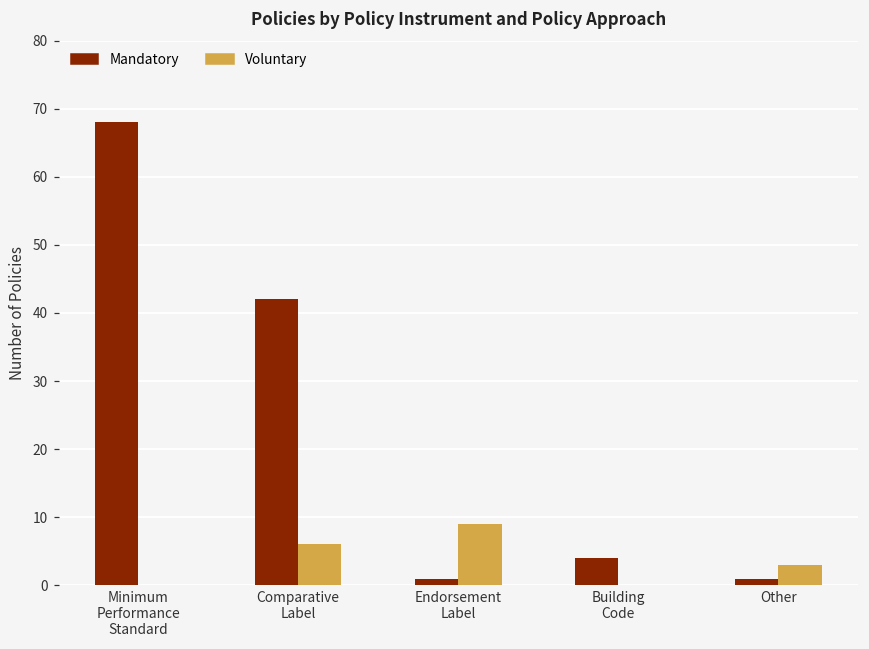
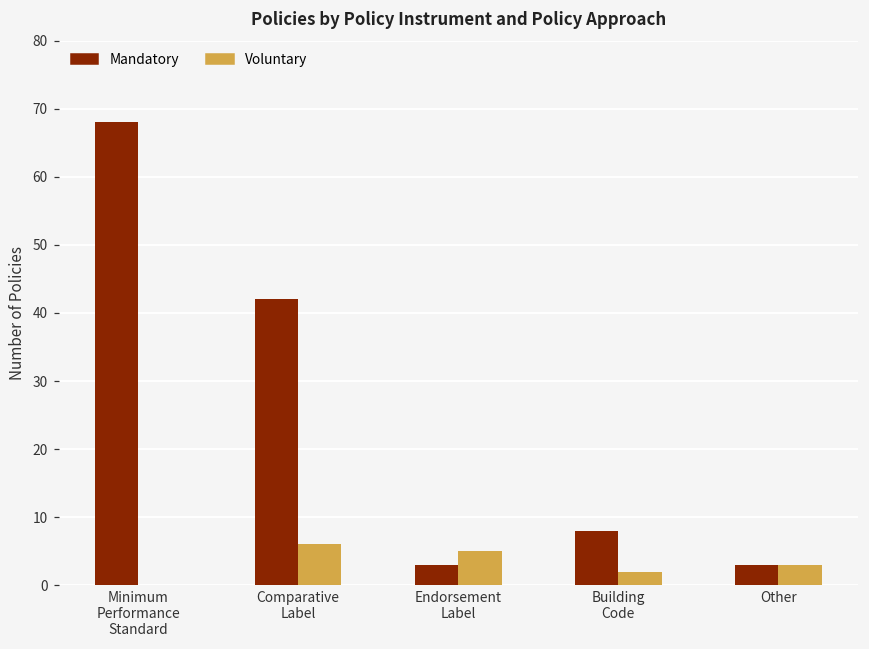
Mandatory, Endorsement Label: 1 -> 3
Voluntary, Endorsement Label: 9 -> 5
Mandatory, Building Code: 4 -> 8
Voluntary, Building Code: 0 -> 2
Mandatory, Other: 1 -> 3
